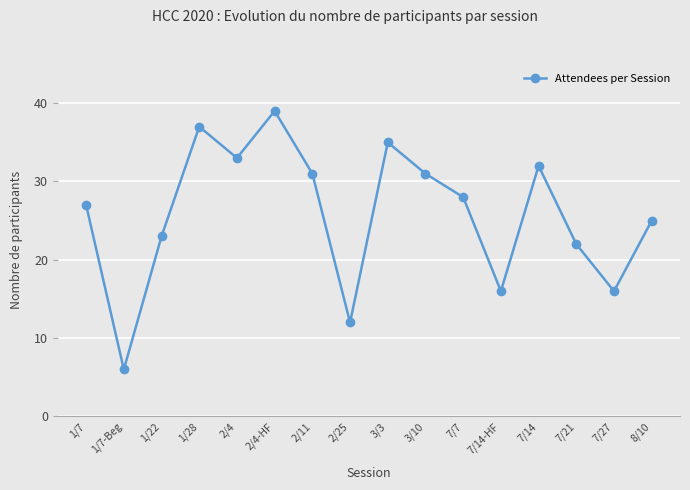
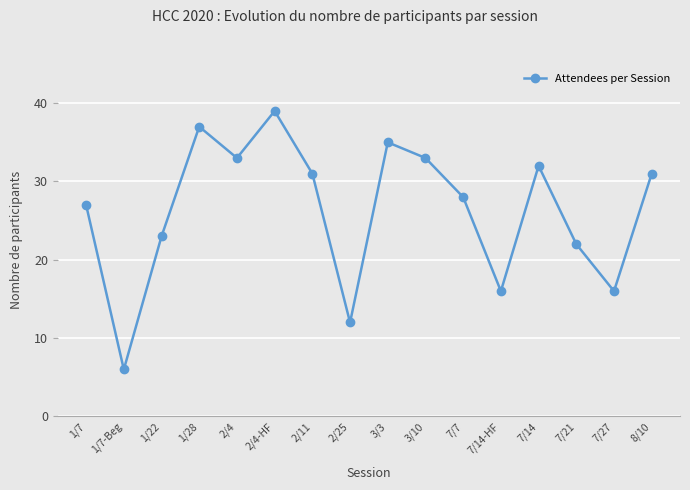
3/10: 31 -> 33
8/10: 25 -> 31
